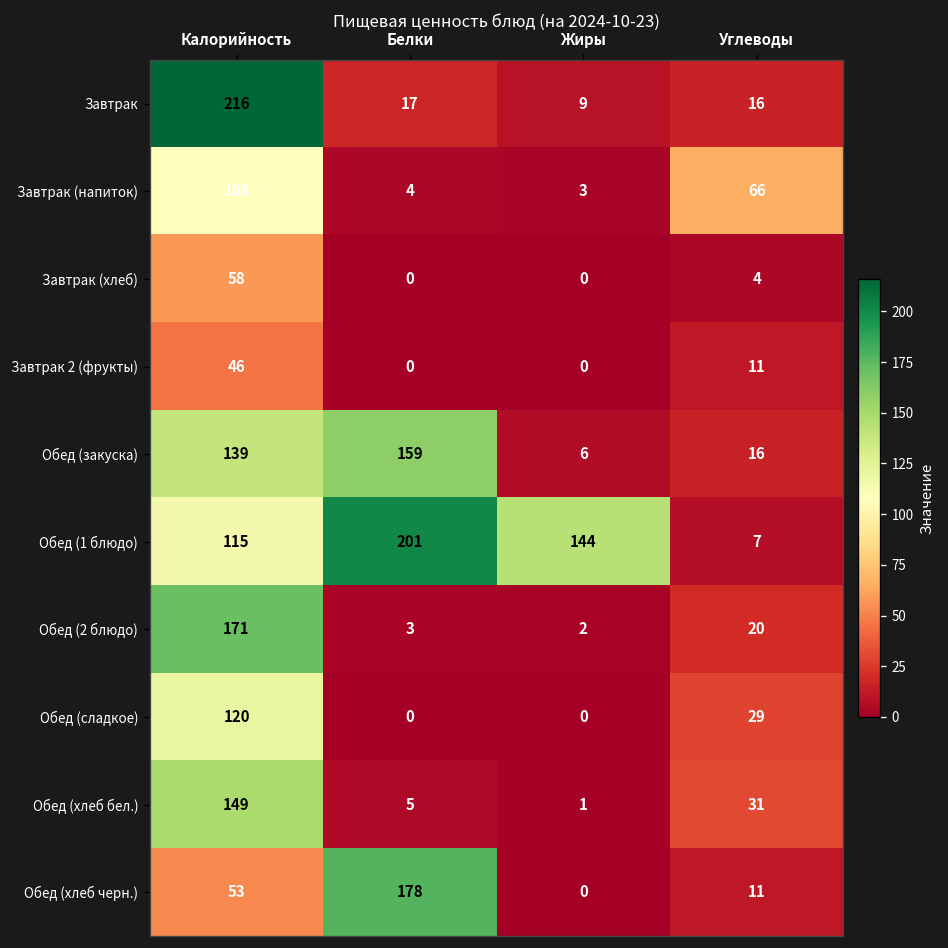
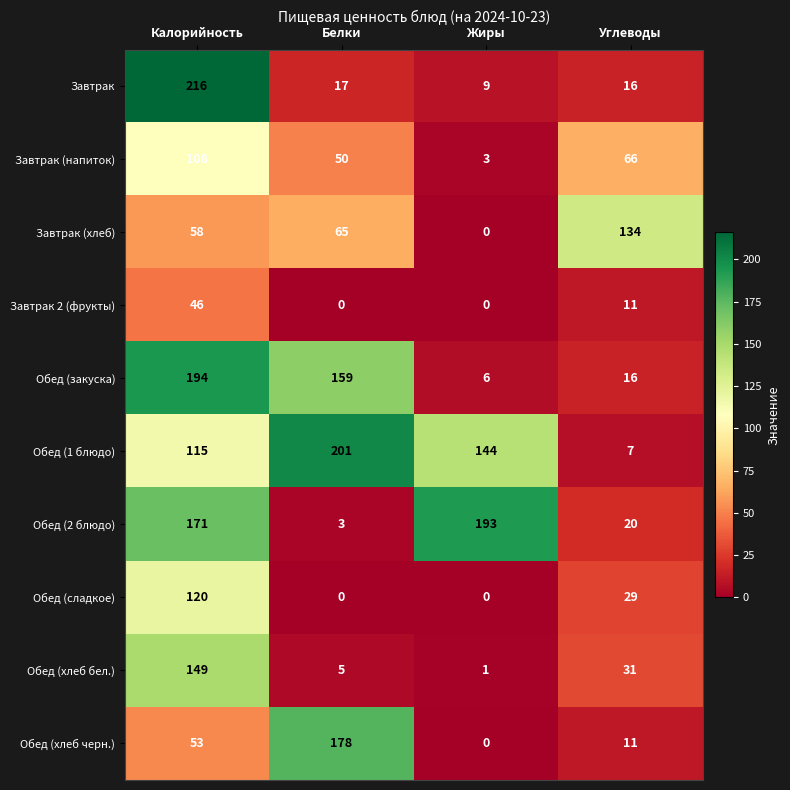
Завтрак (напиток), Белки: 4 -> 50
Завтрак (хлеб), Белки: 0 -> 65
Завтрак (хлеб), Углеводы: 4 -> 134
Обед (закуска), Калорийность: 139 -> 194
Обед (2 блюдо), Жиры: 2 -> 193
